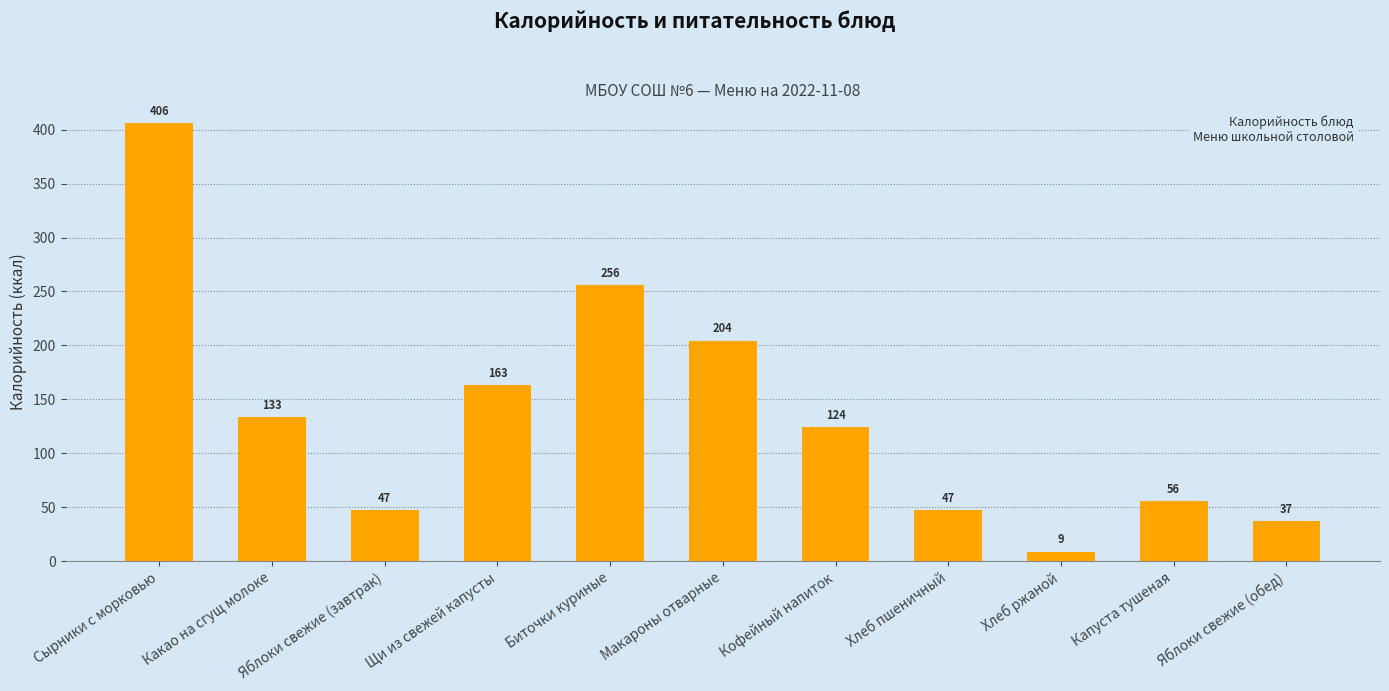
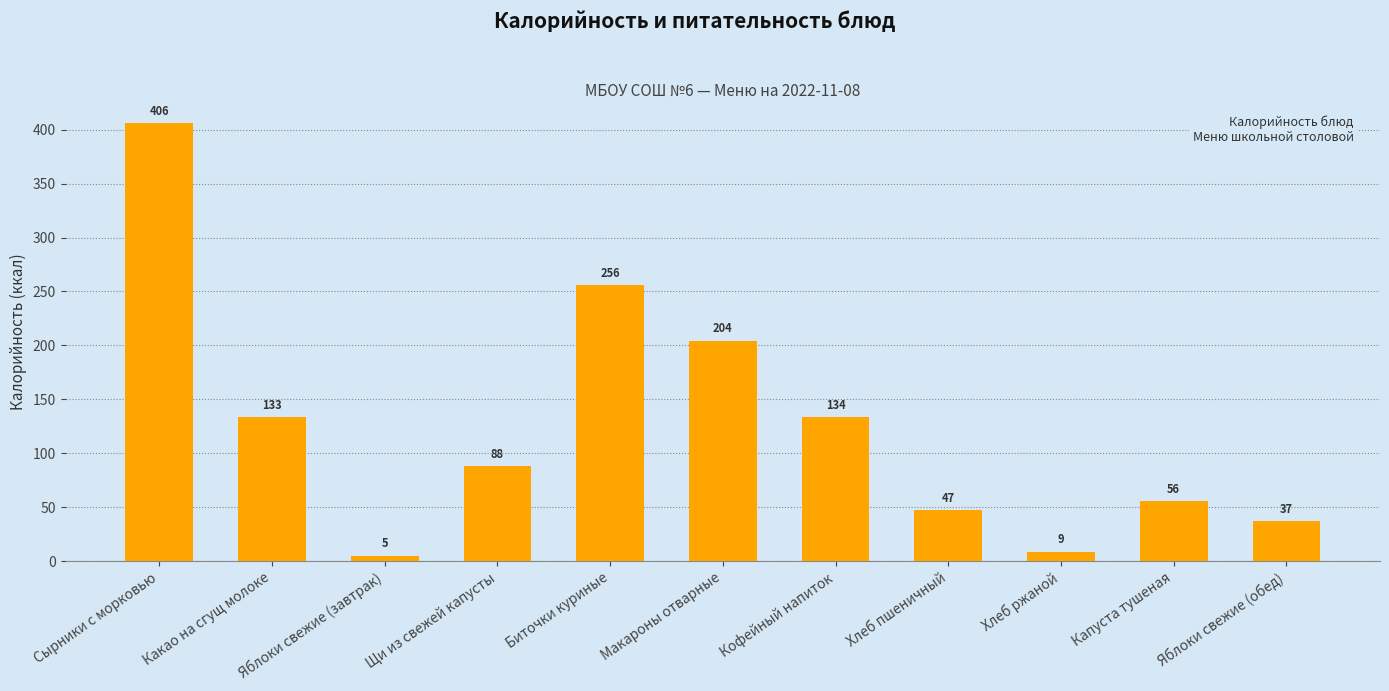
Яблоки свежие (завтрак): 47 -> 5
Щи из свежей капусты: 163 -> 88
Кофейный напиток: 124 -> 134
